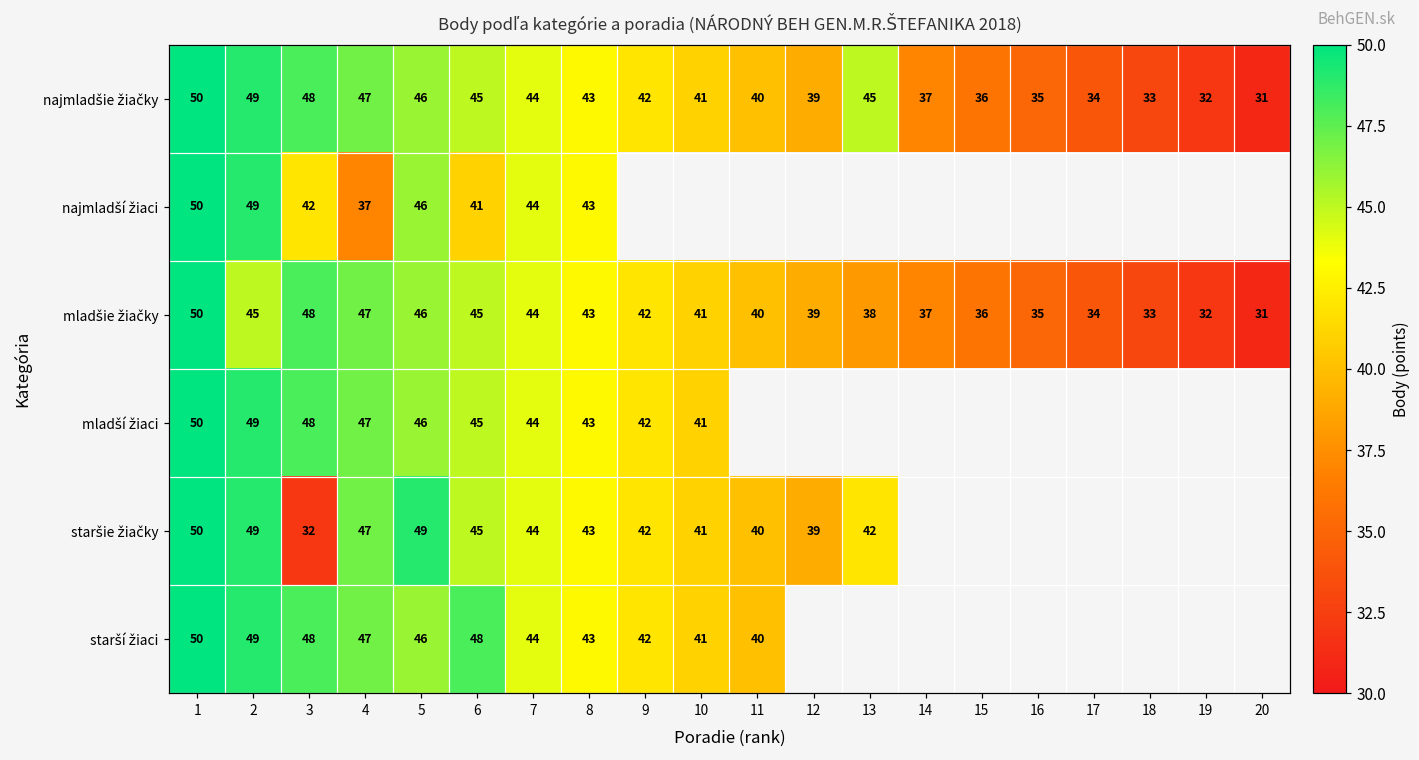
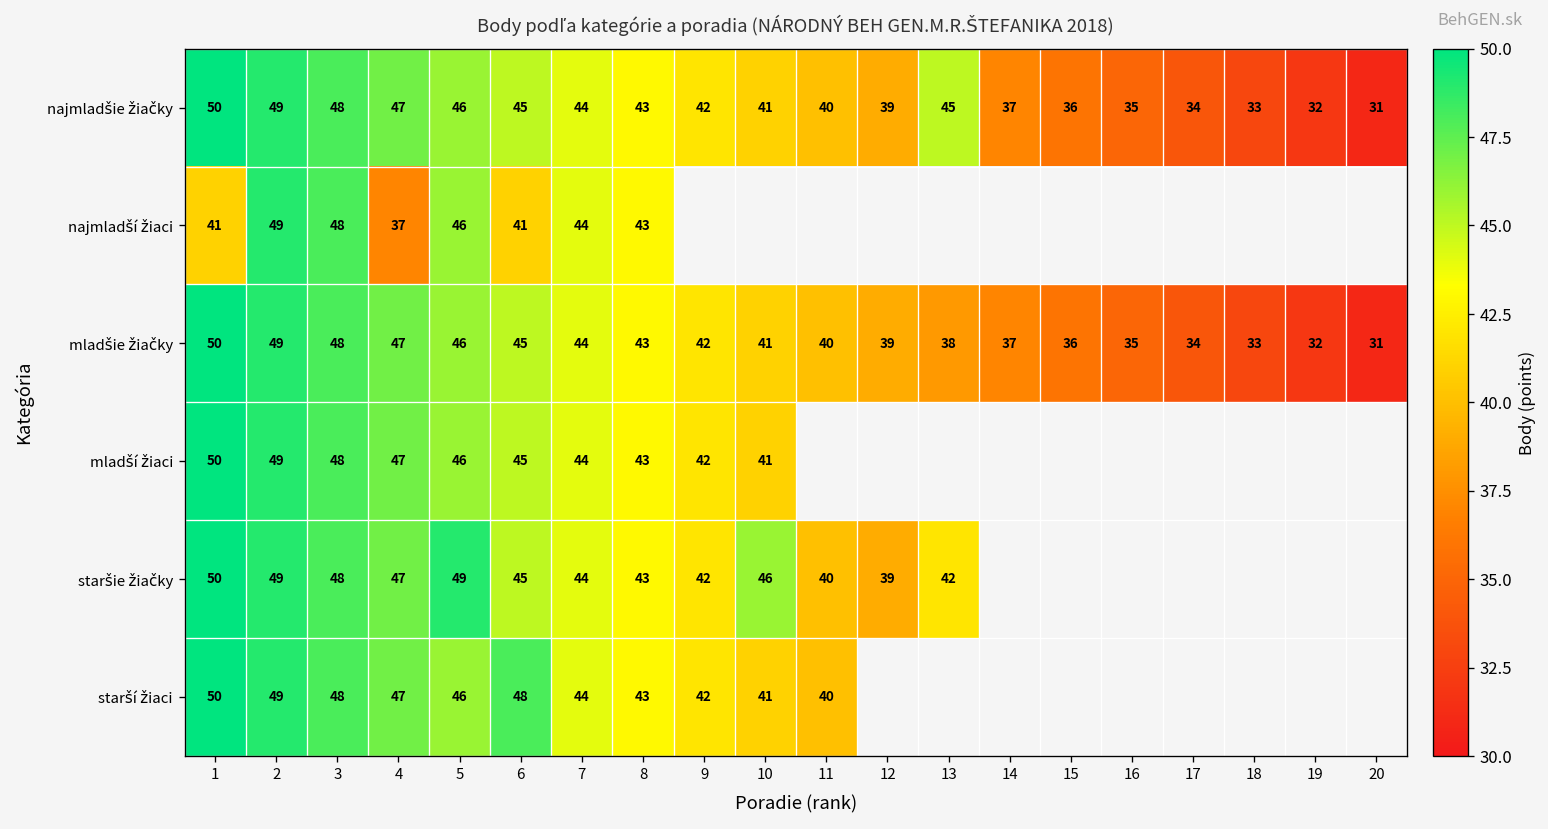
najmladší žiaci, 1: 50 -> 41
najmladší žiaci, 3: 42 -> 48
mladšie žiačky, 2: 45 -> 49
staršie žiačky, 3: 32 -> 48
staršie žiačky, 10: 41 -> 46
